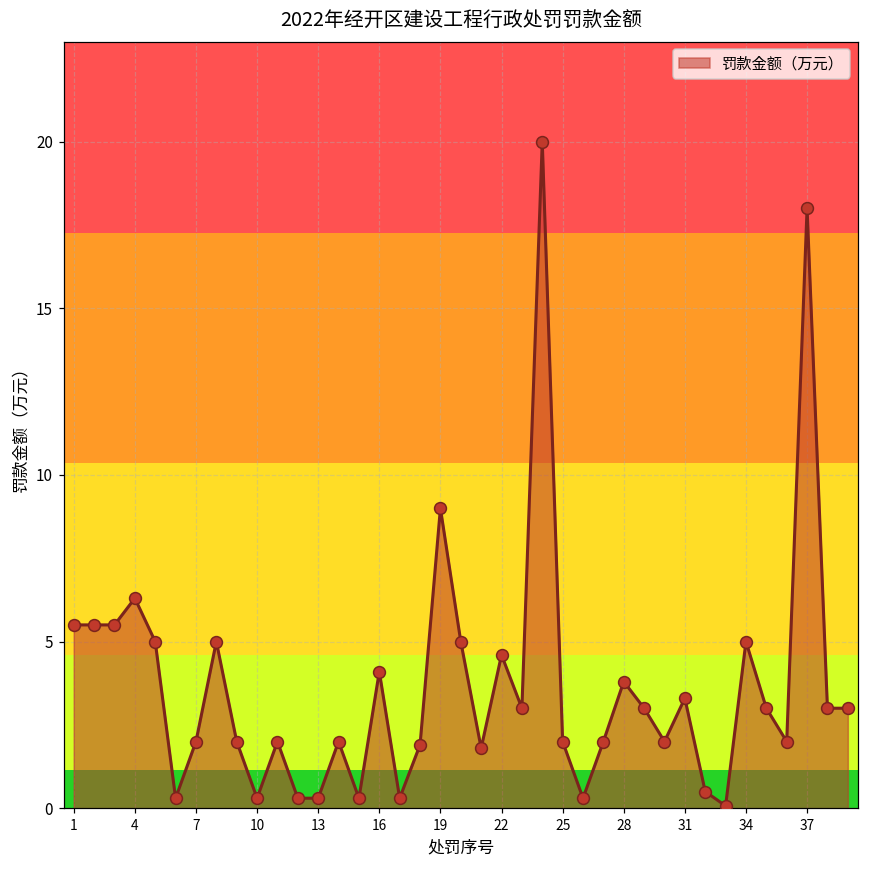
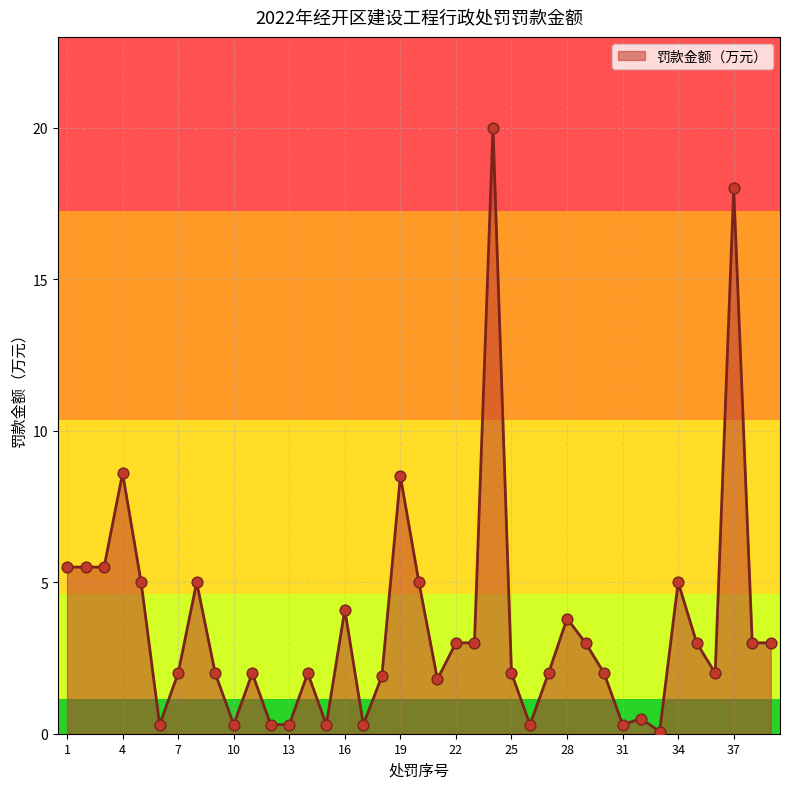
4: 6.3 -> 8.6
19: 9.0 -> 8.5
22: 4.6 -> 3.0
31: 3.3 -> 0.3
